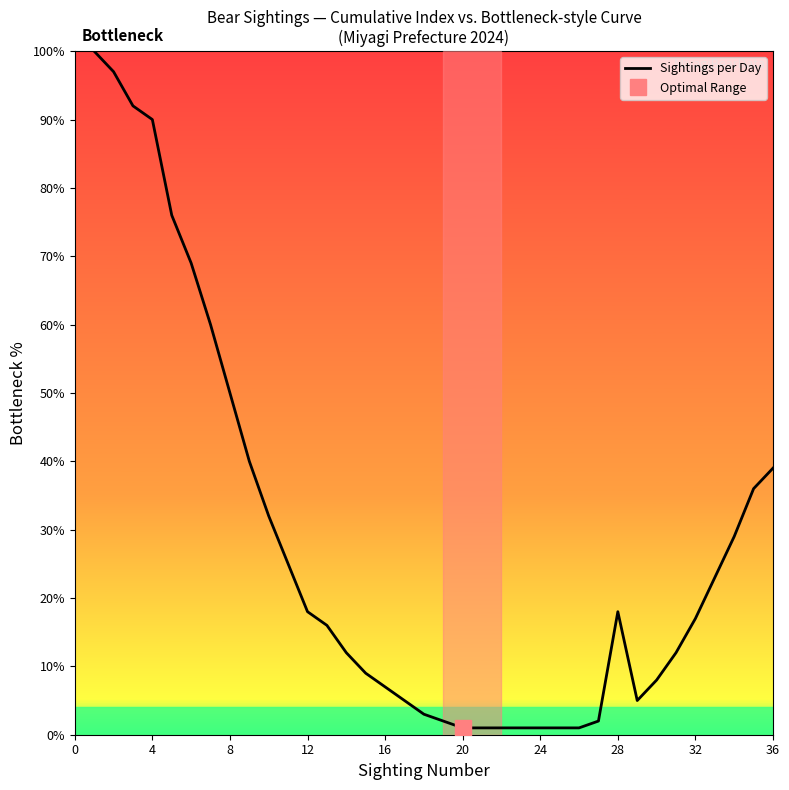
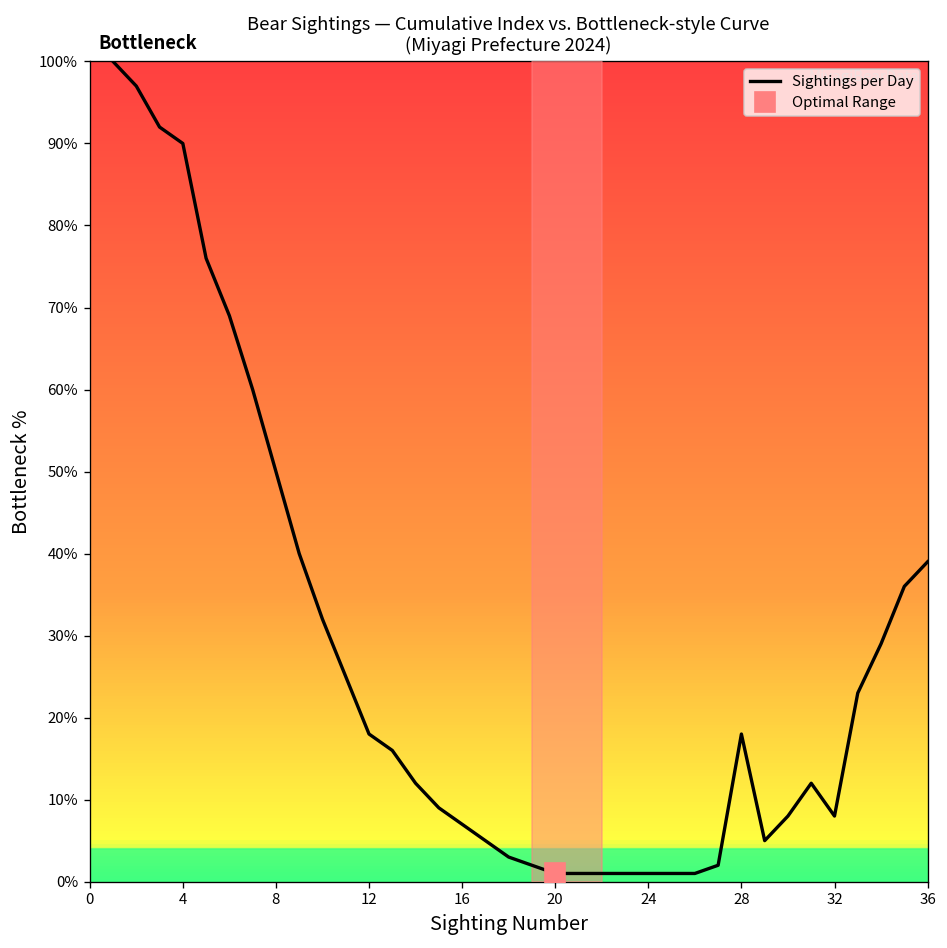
Sightings per Day, 32: 17% -> 8%
